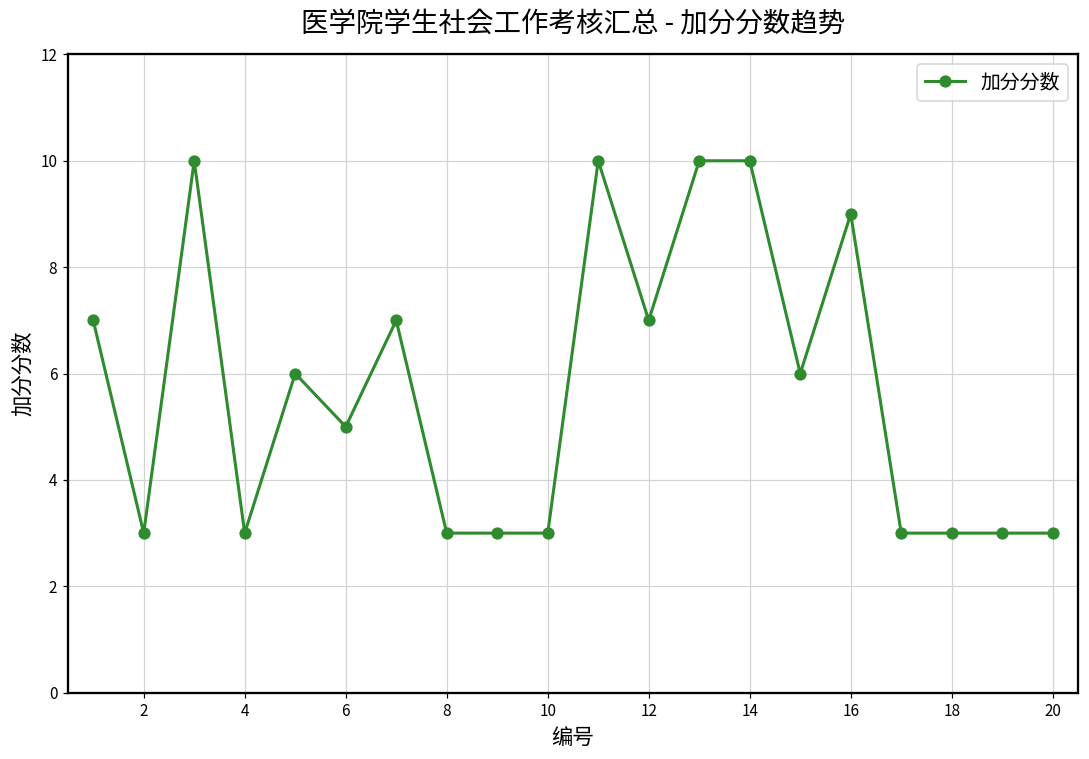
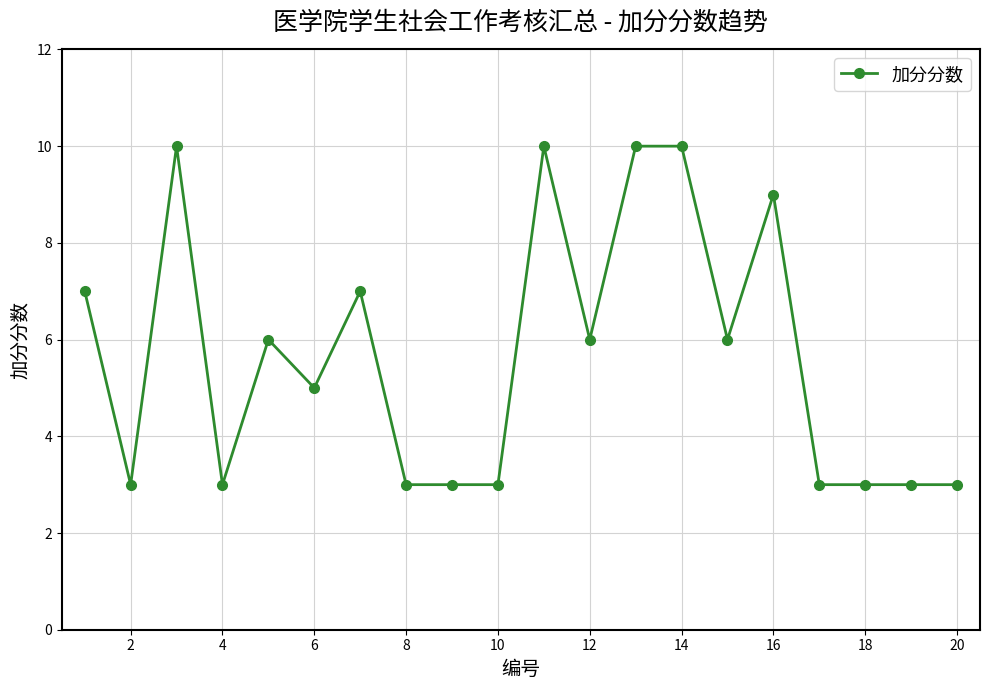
12: 7 -> 6
